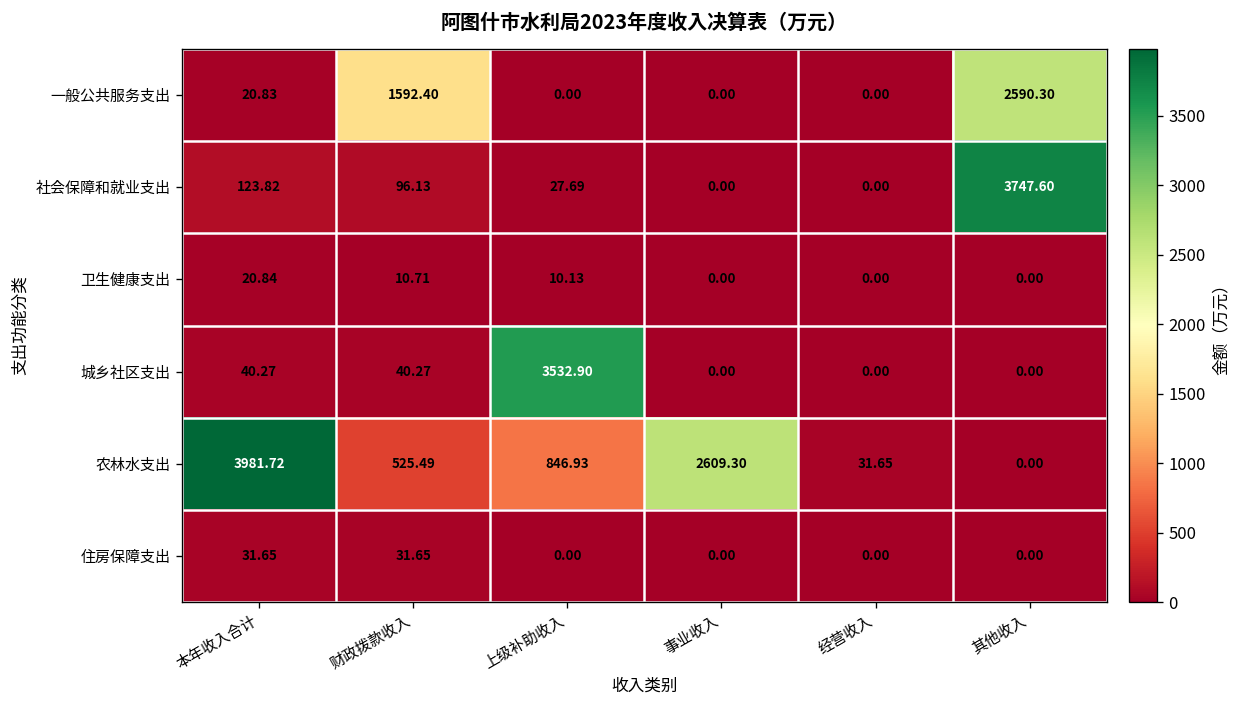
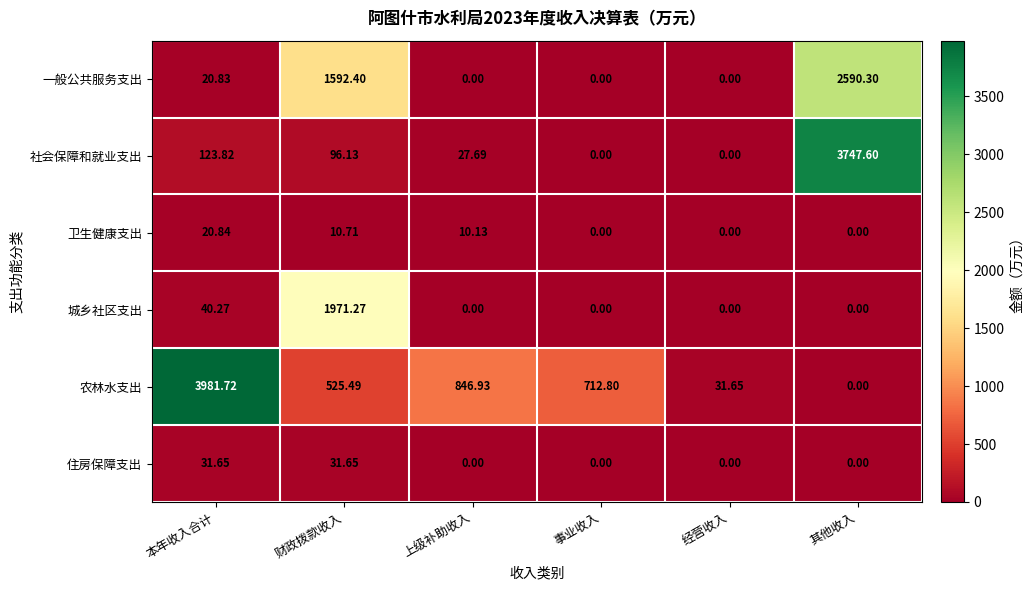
城乡社区支出, 财政拨款收入: 40.27 -> 1971.27
城乡社区支出, 上级补助收入: 3532.90 -> 0.00
农林水支出, 事业收入: 2609.30 -> 712.80
